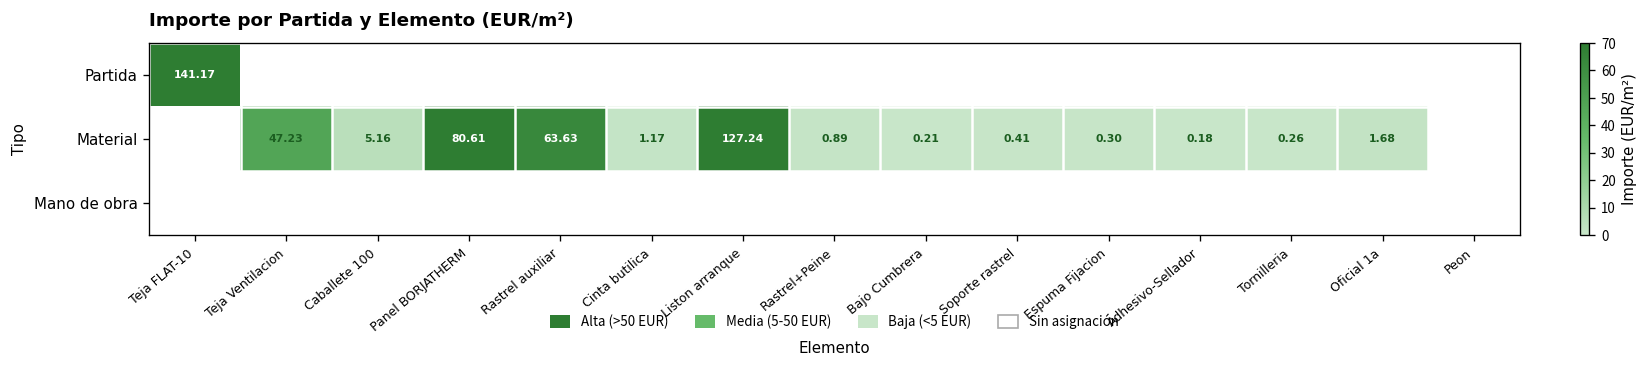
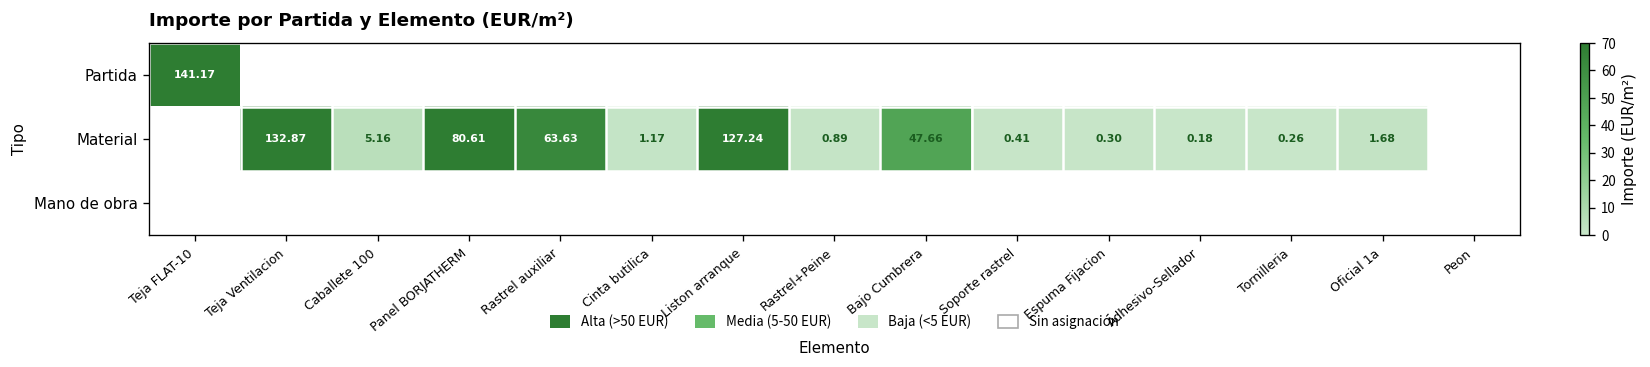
Material, Teja Ventilacion: 47.23 -> 132.87
Material, Bajo Cumbrera: 0.21 -> 47.66
